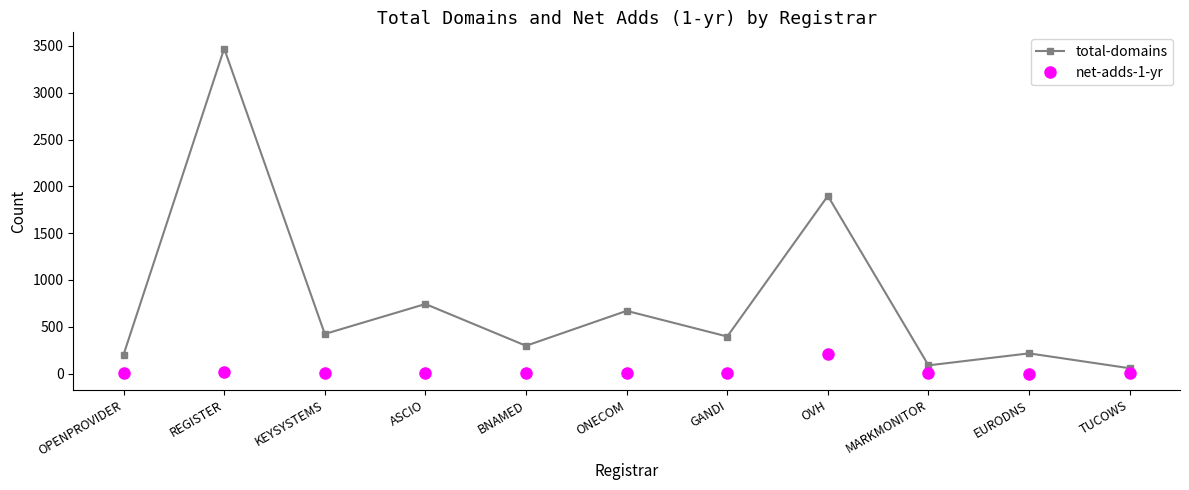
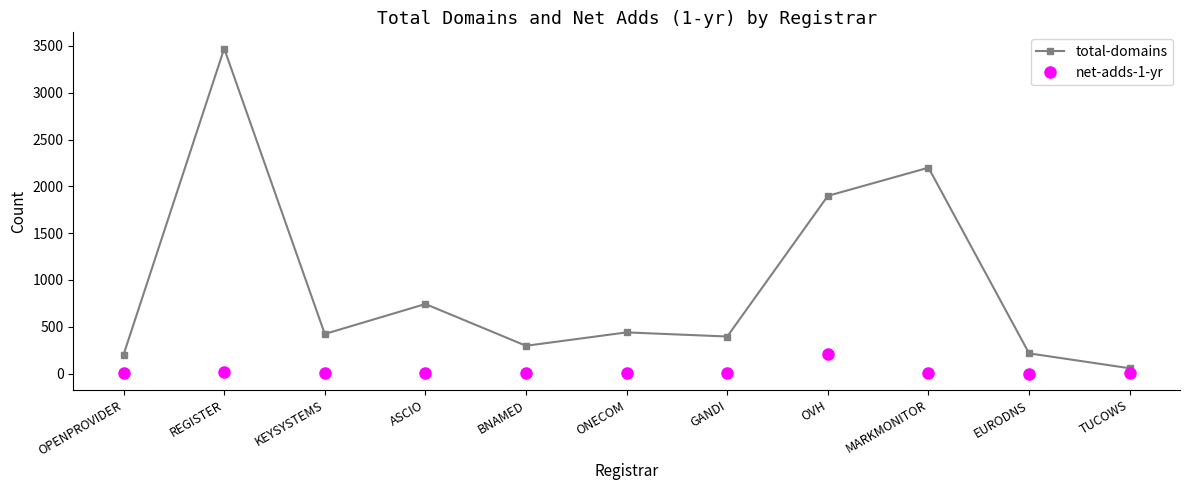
total-domains, ONECOM: 700 -> 400
total-domains, MARKMONITOR: 100 -> 2200
